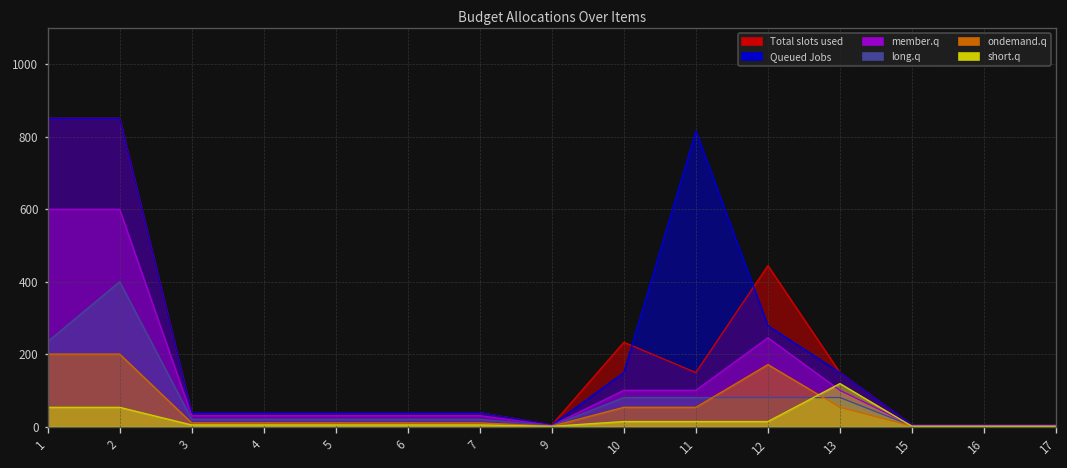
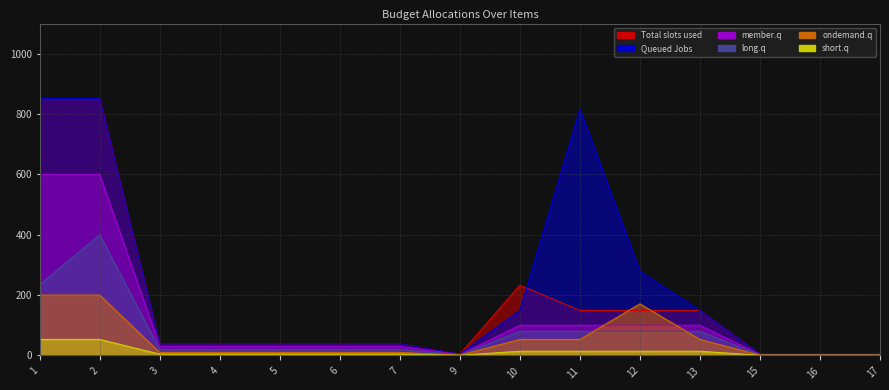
Total slots used, 12: 440 -> 150
member.q, 12: 250 -> 100
short.q, 13: 120 -> 10
